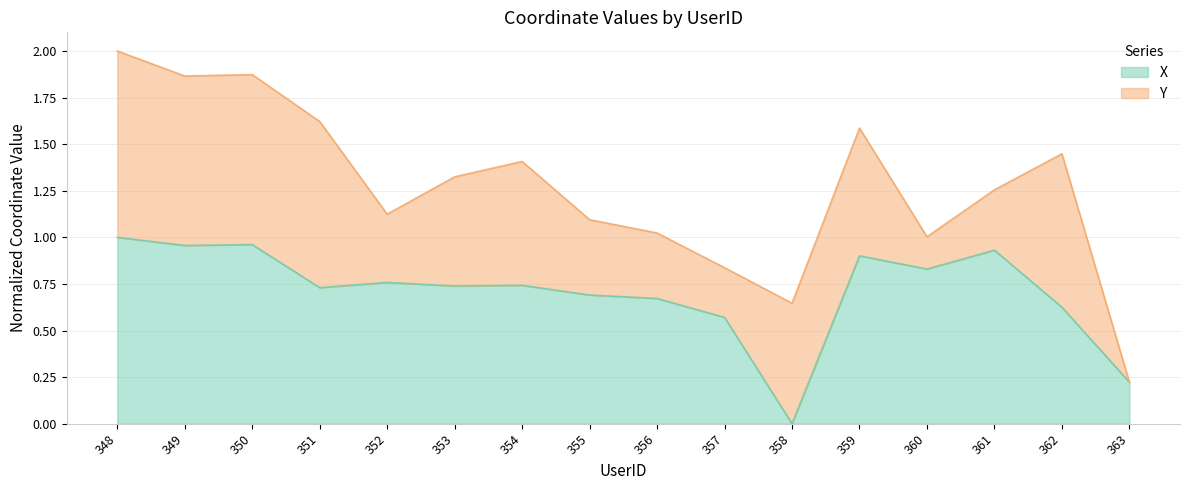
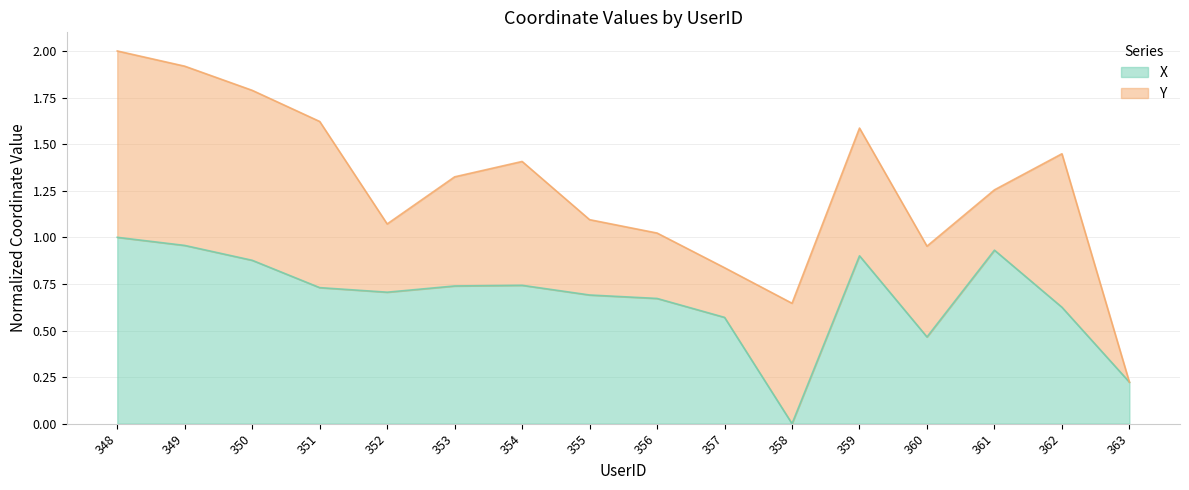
Y, 349: 0.91 -> 0.96
X, 350: 0.96 -> 0.88
X, 352: 0.76 -> 0.71
X, 360: 0.83 -> 0.47
Y, 360: 0.17 -> 0.49
